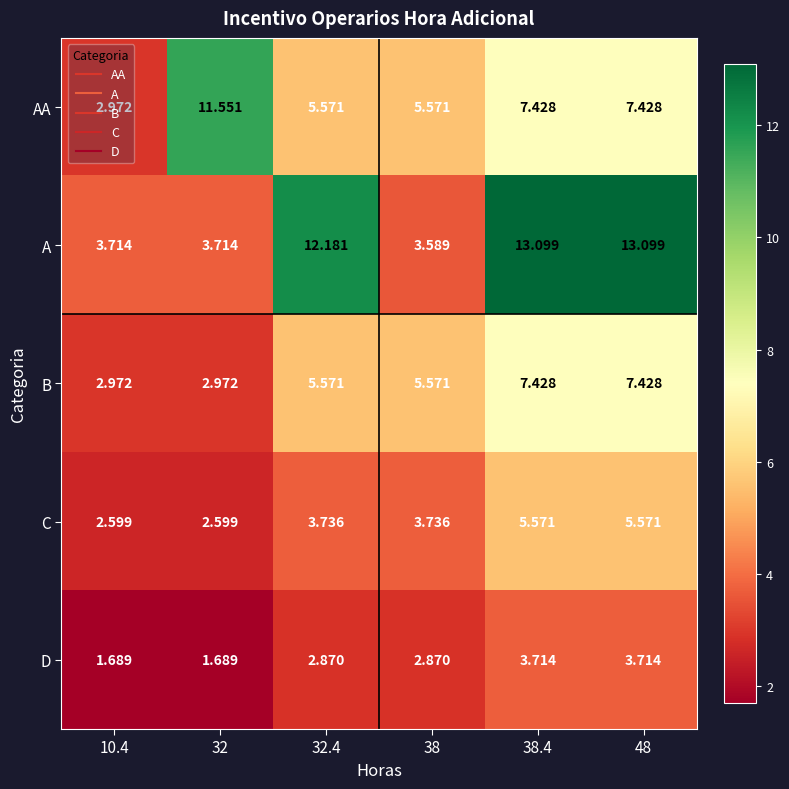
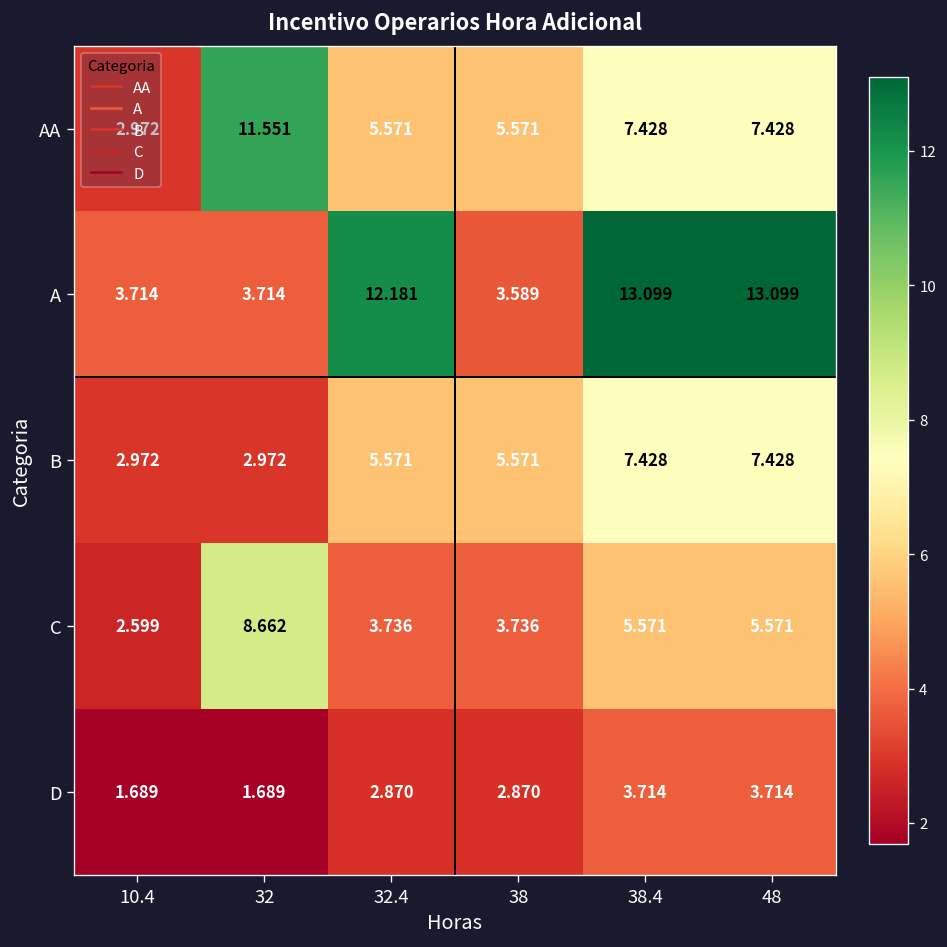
C, 32: 2.599 -> 8.662
